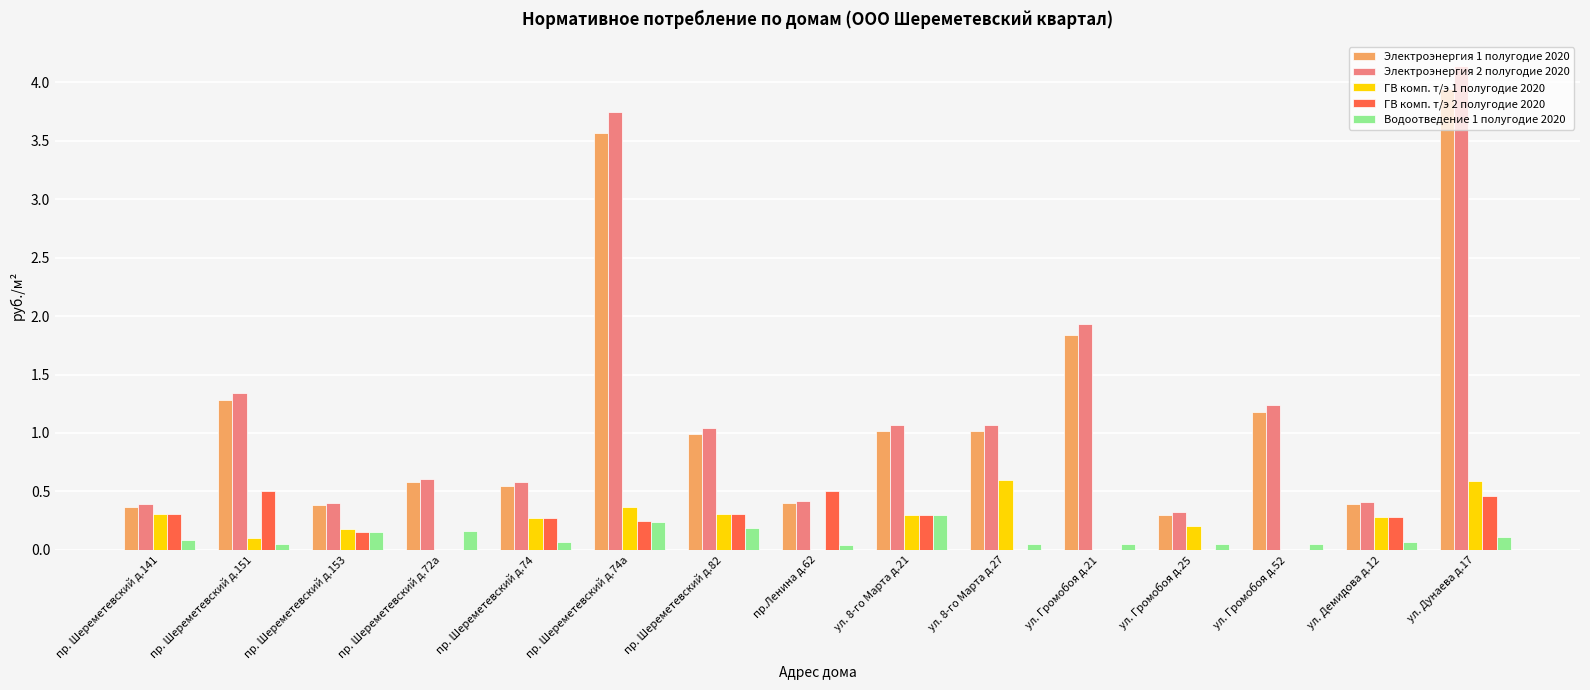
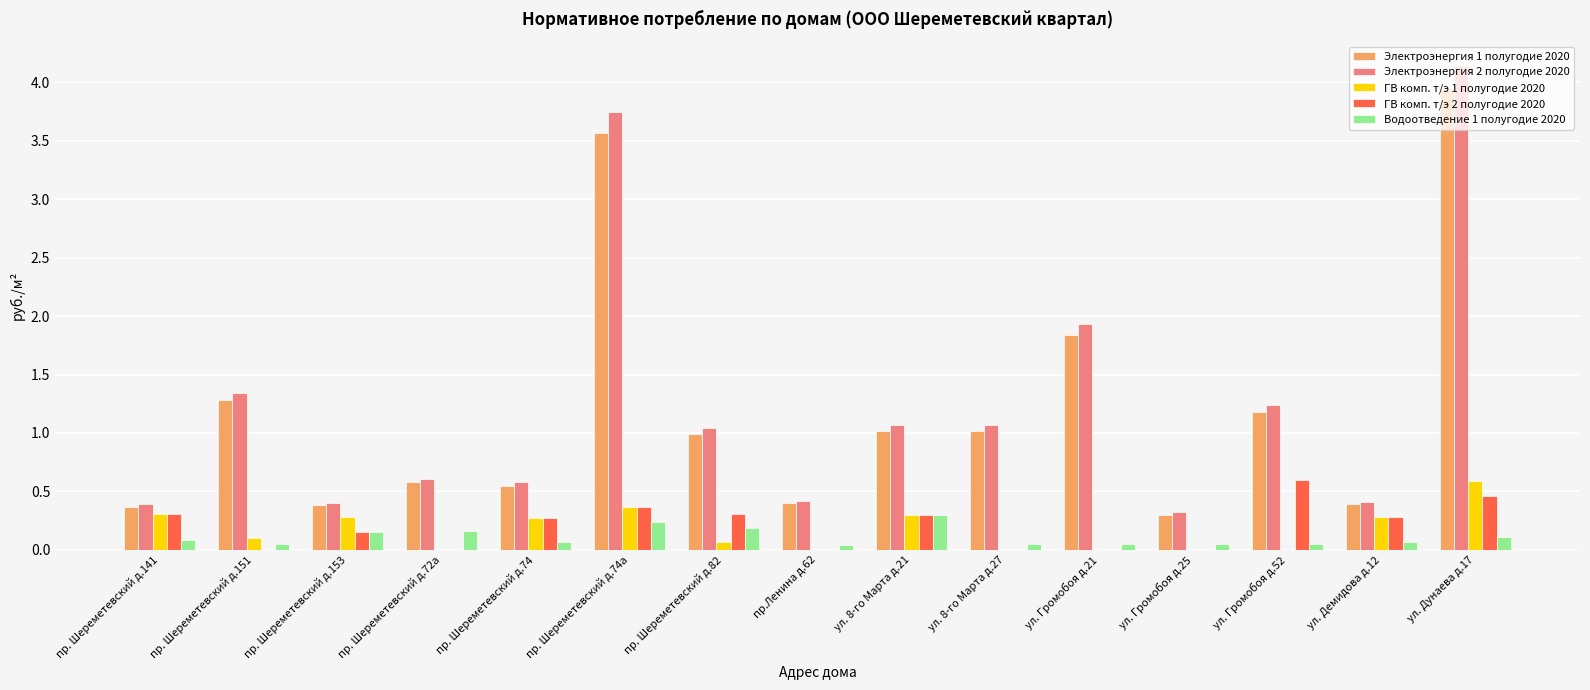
ГВ комп. т/э 2 полугодие 2020, пр. Шереметевский д.151: 0.5 -> 0.0
ГВ комп. т/э 1 полугодие 2020, пр. Шереметевский д.153: 0.18 -> 0.28
ГВ комп. т/э 2 полугодие 2020, пр. Шереметевский д.74а: 0.25 -> 0.37
ГВ комп. т/э 1 полугодие 2020, пр. Шереметевский д.82: 0.31 -> 0.07
ГВ комп. т/э 2 полугодие 2020, пр.Ленина д.62: 0.5 -> 0.0
ГВ комп. т/э 1 полугодие 2020, ул. 8-го Марта д.27: 0.6 -> 0.0
ГВ комп. т/э 1 полугодие 2020, ул. Громобоя д.25: 0.2 -> 0.0
ГВ комп. т/э 2 полугодие 2020, ул. Громобоя д.52: 0.0 -> 0.6
